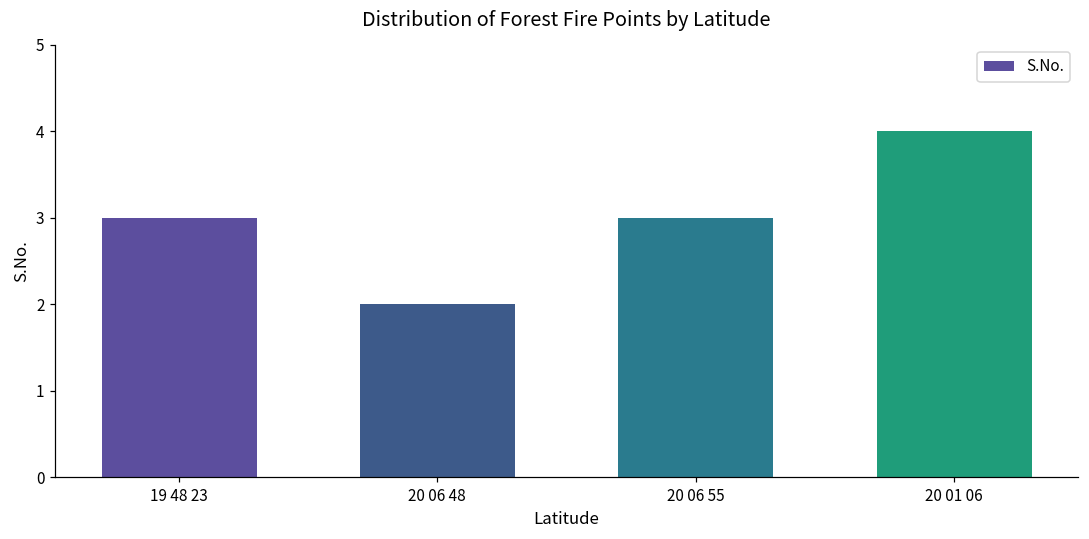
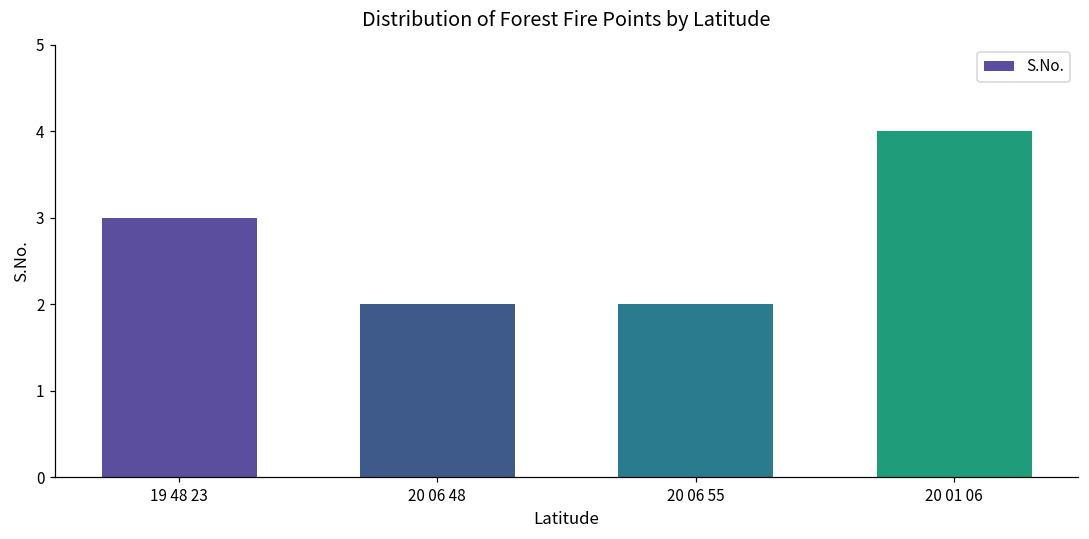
20 06 55: 3 -> 2
